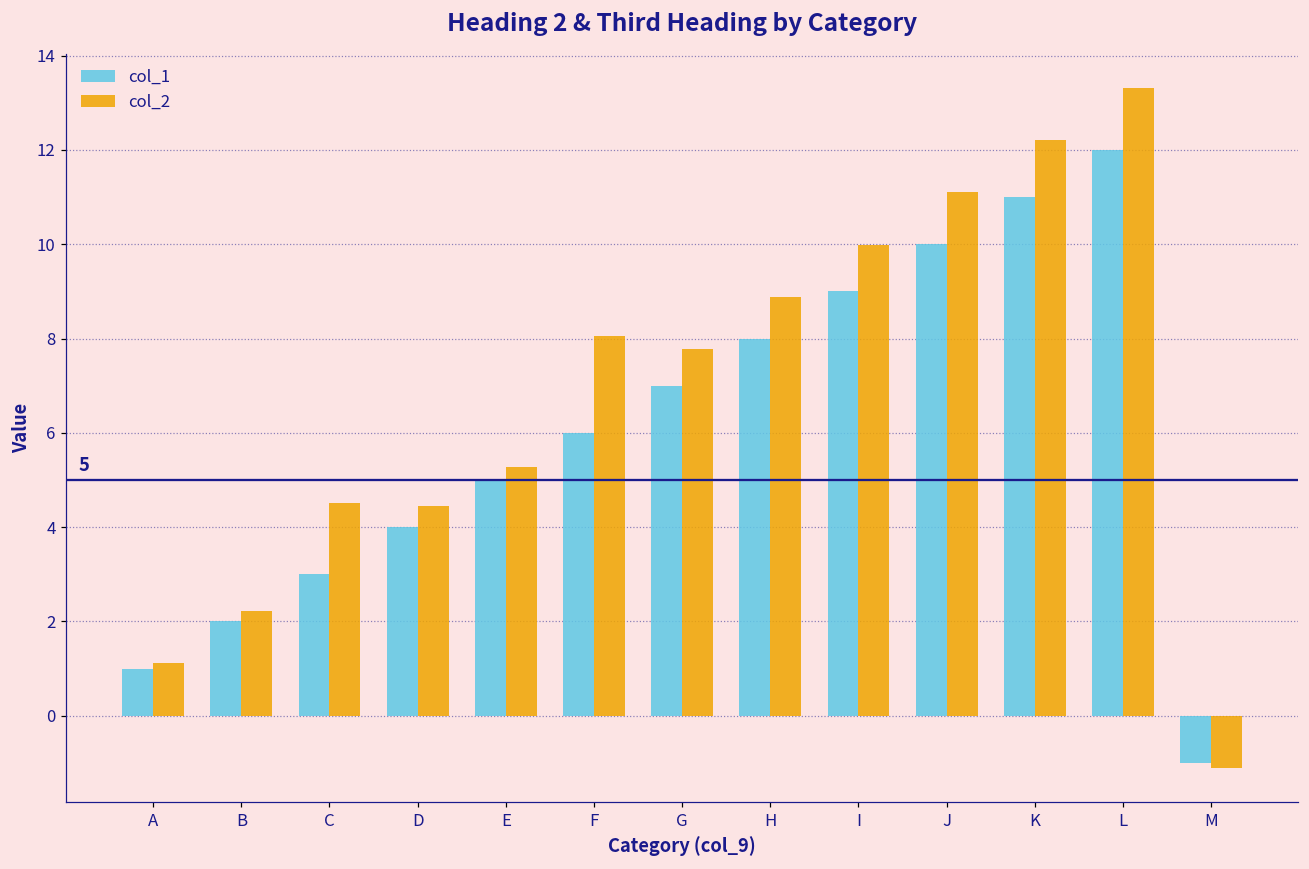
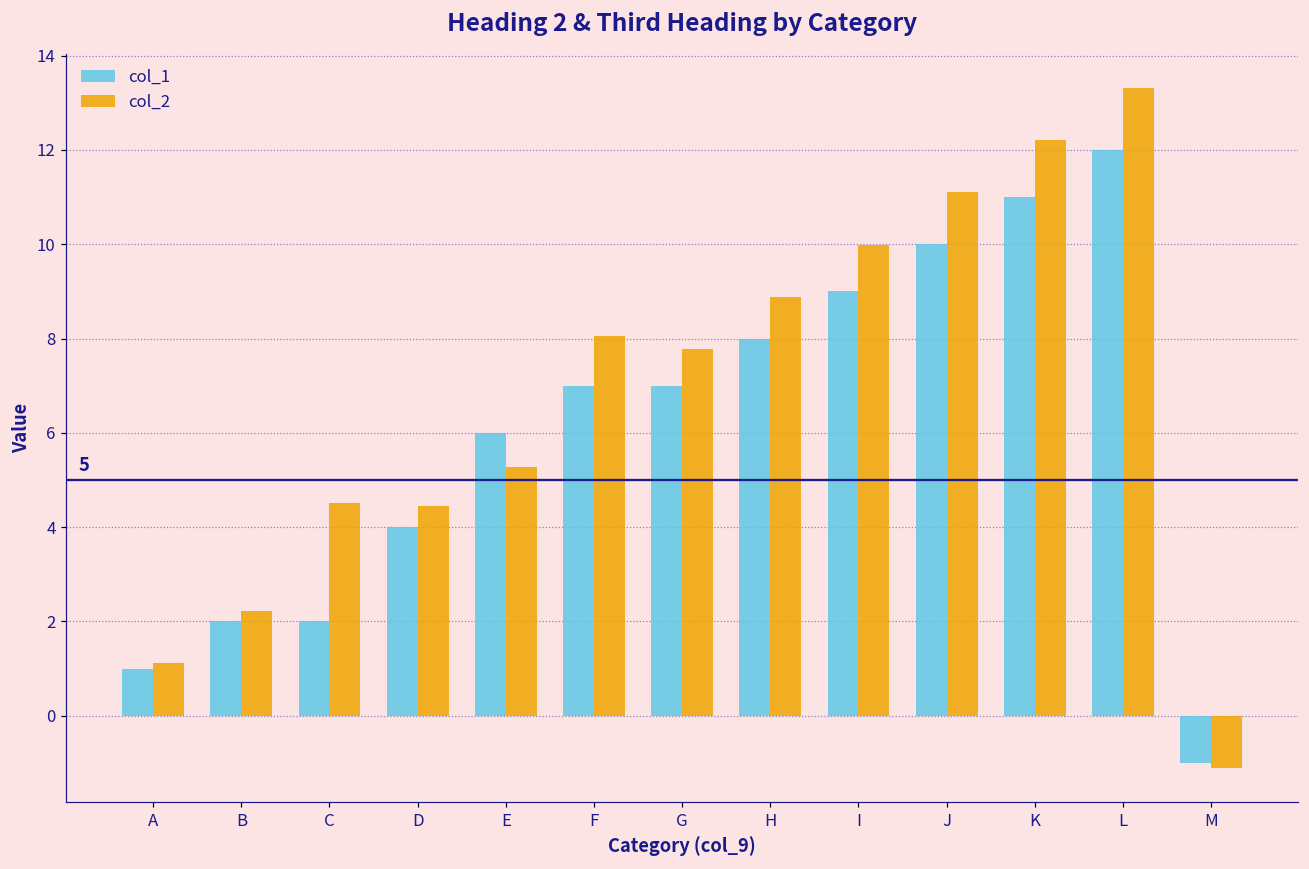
col_1, C: 3 -> 2
col_1, E: 5 -> 6
col_1, F: 6 -> 7
